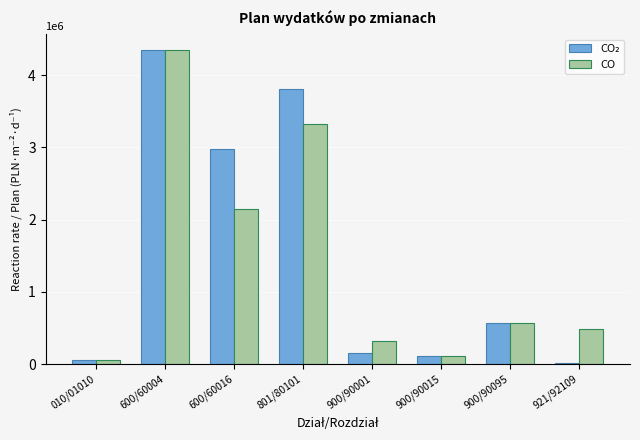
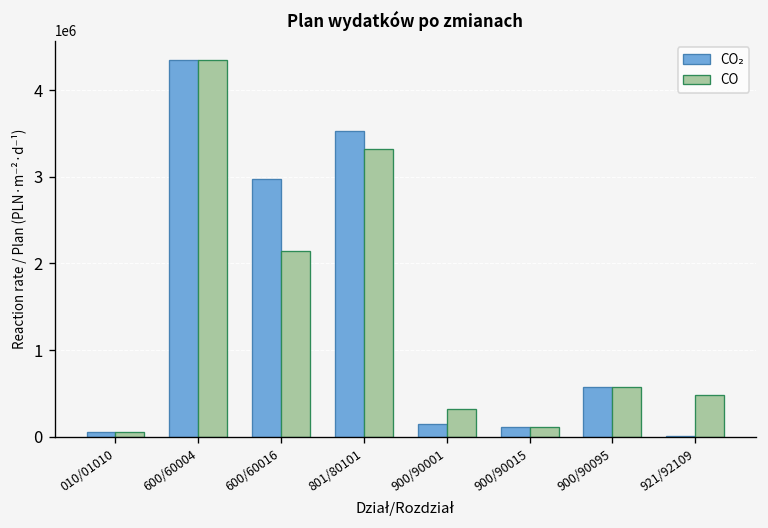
CO₂, 801/80101: 3800000 -> 3500000
